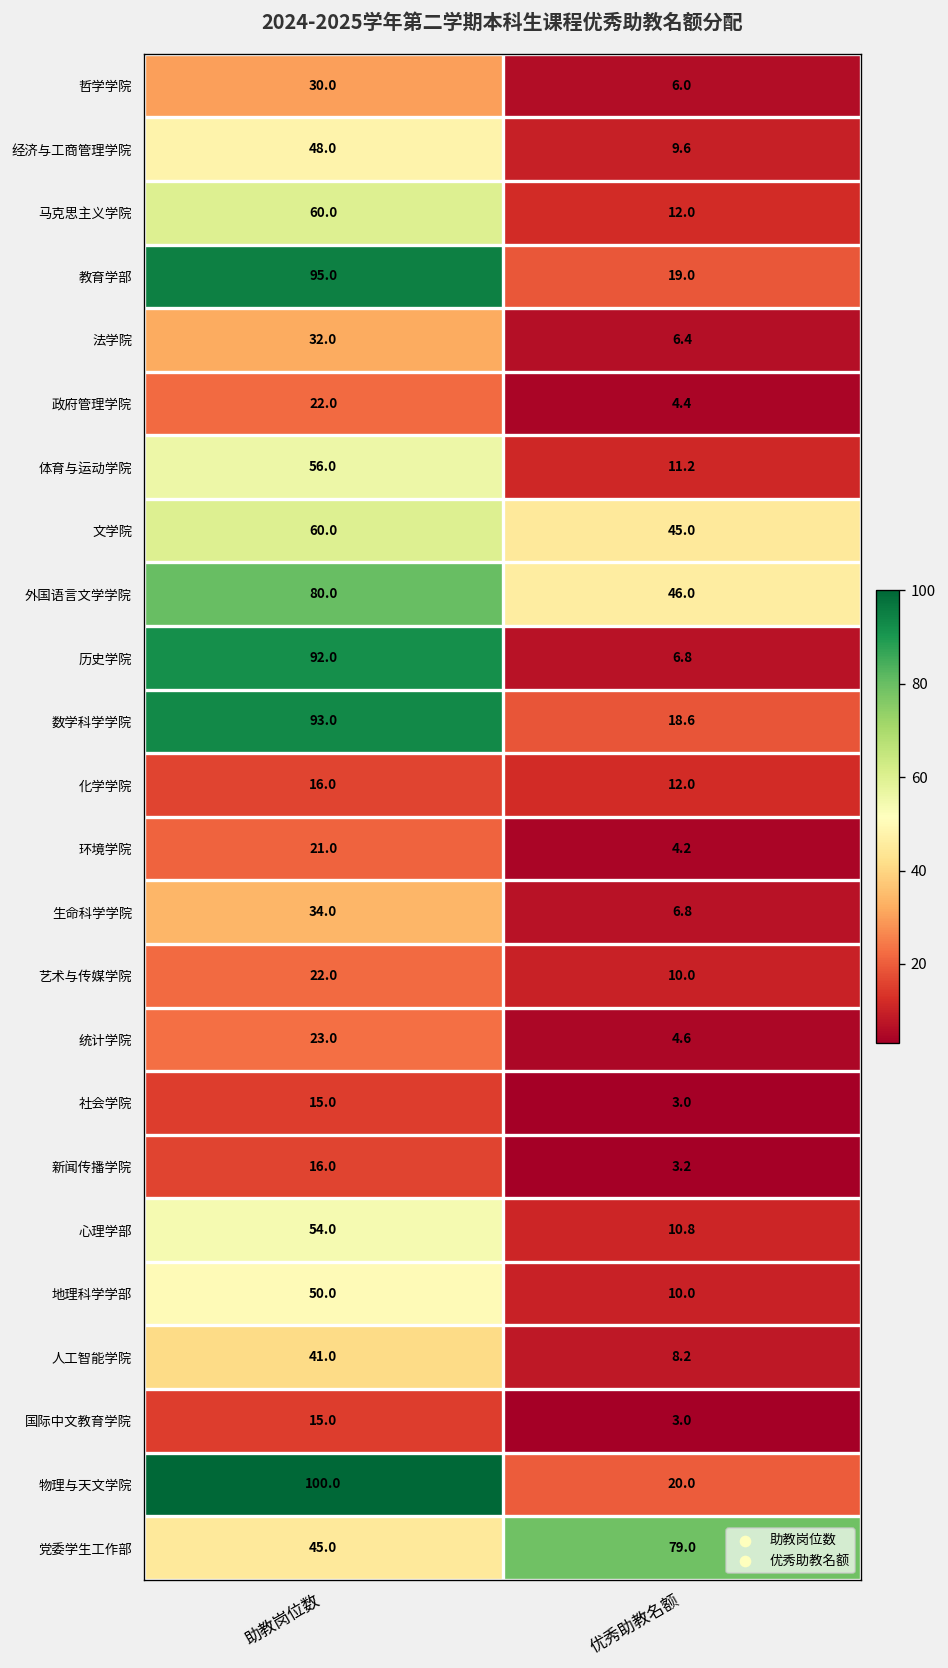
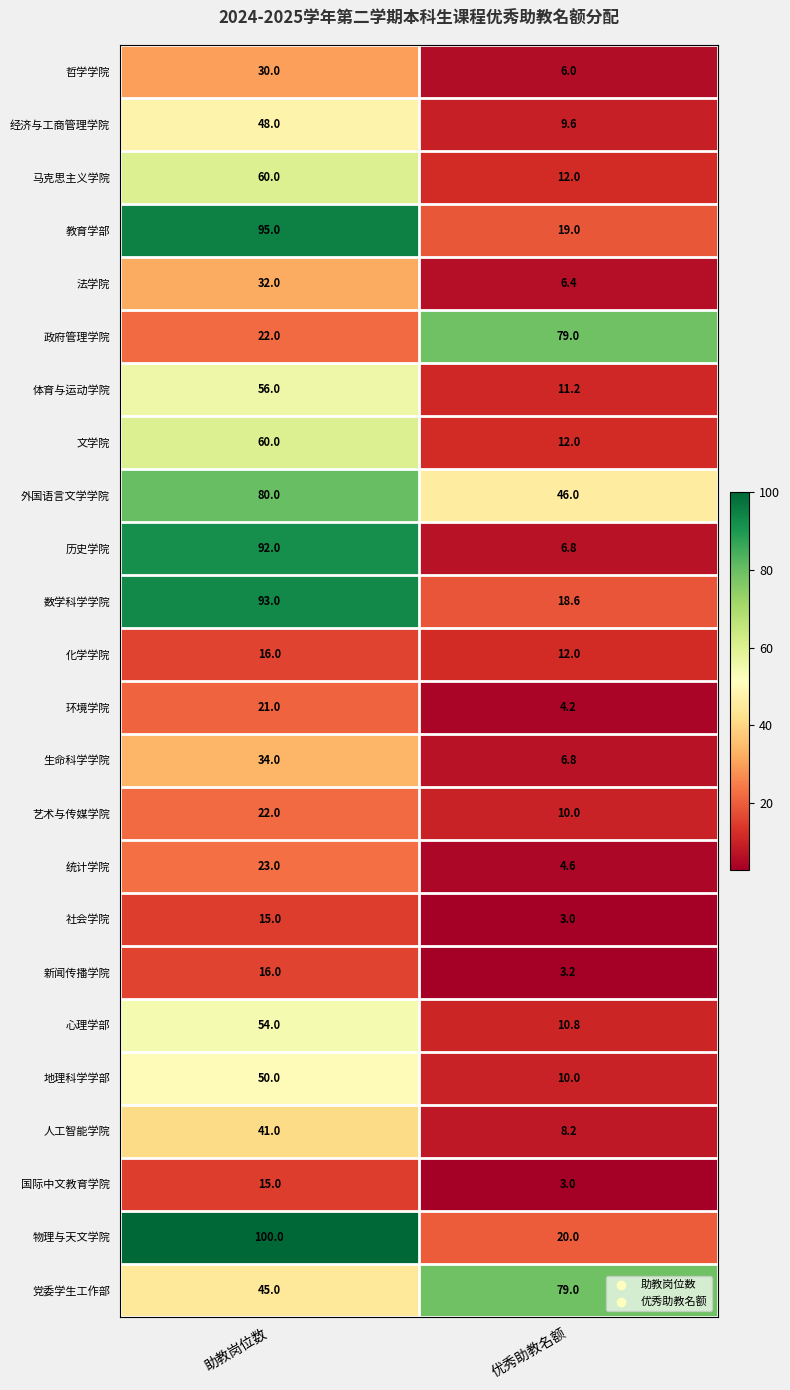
政府管理学院, 优秀助教名额: 4.4 -> 79.0
文学院, 优秀助教名额: 45.0 -> 12.0
